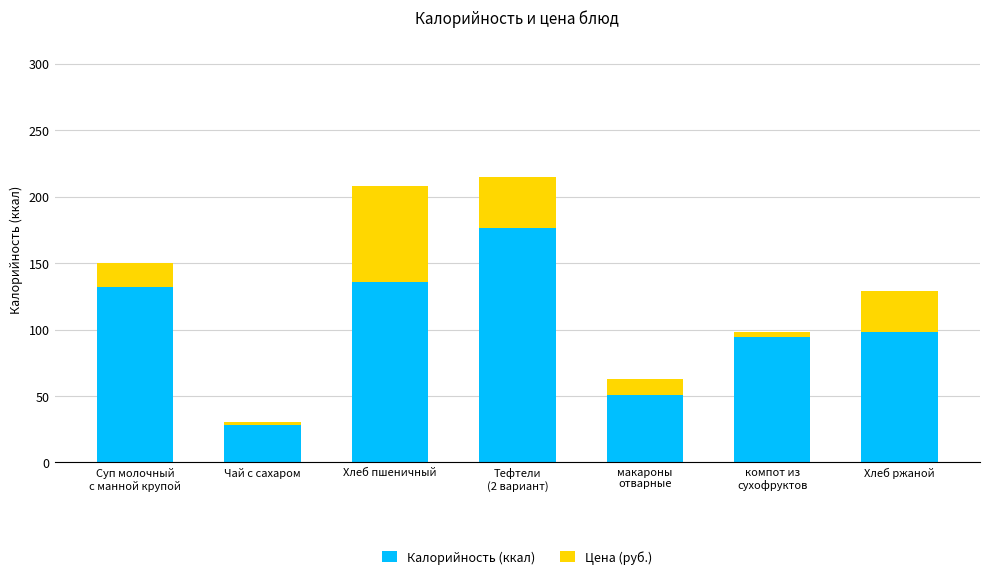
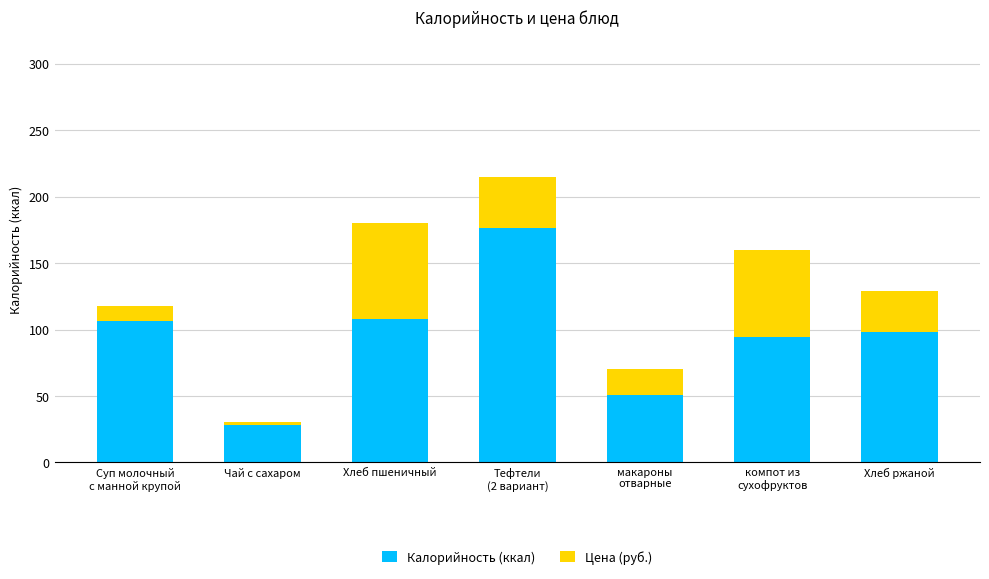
Калорийность (ккал), Суп молочный с манной крупой: 132 -> 106
Цена (руб.), Суп молочный с манной крупой: 18 -> 11
Калорийность (ккал), Хлеб пшеничный: 136 -> 108
Цена (руб.), макароны отварные: 12 -> 19
Цена (руб.), компот из сухофруктов: 4 -> 66
